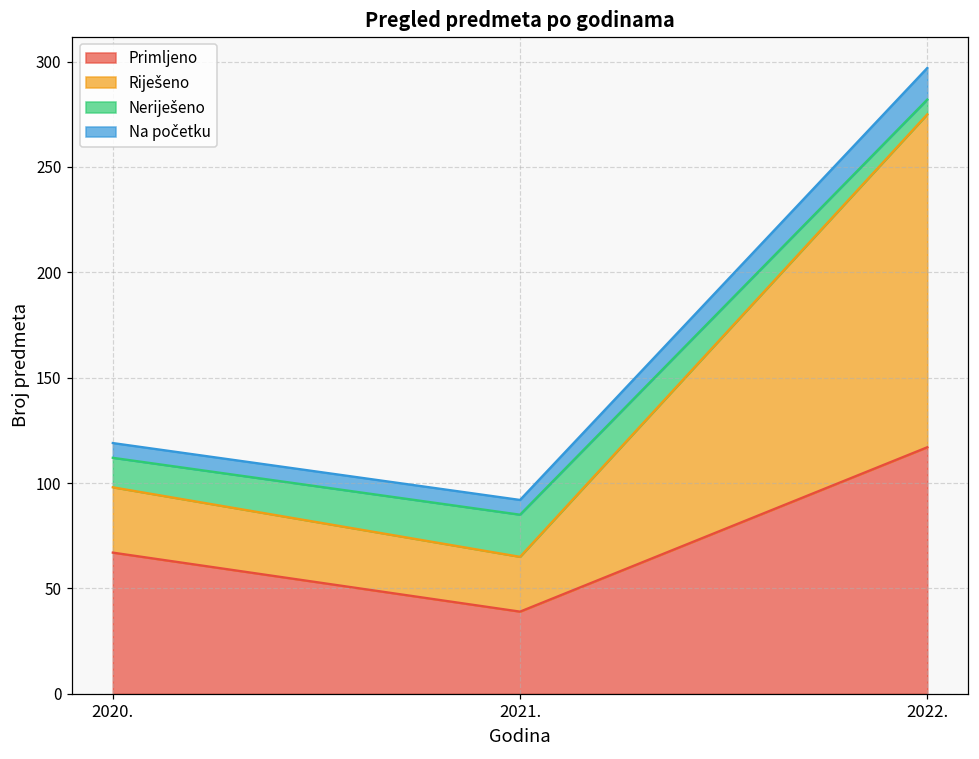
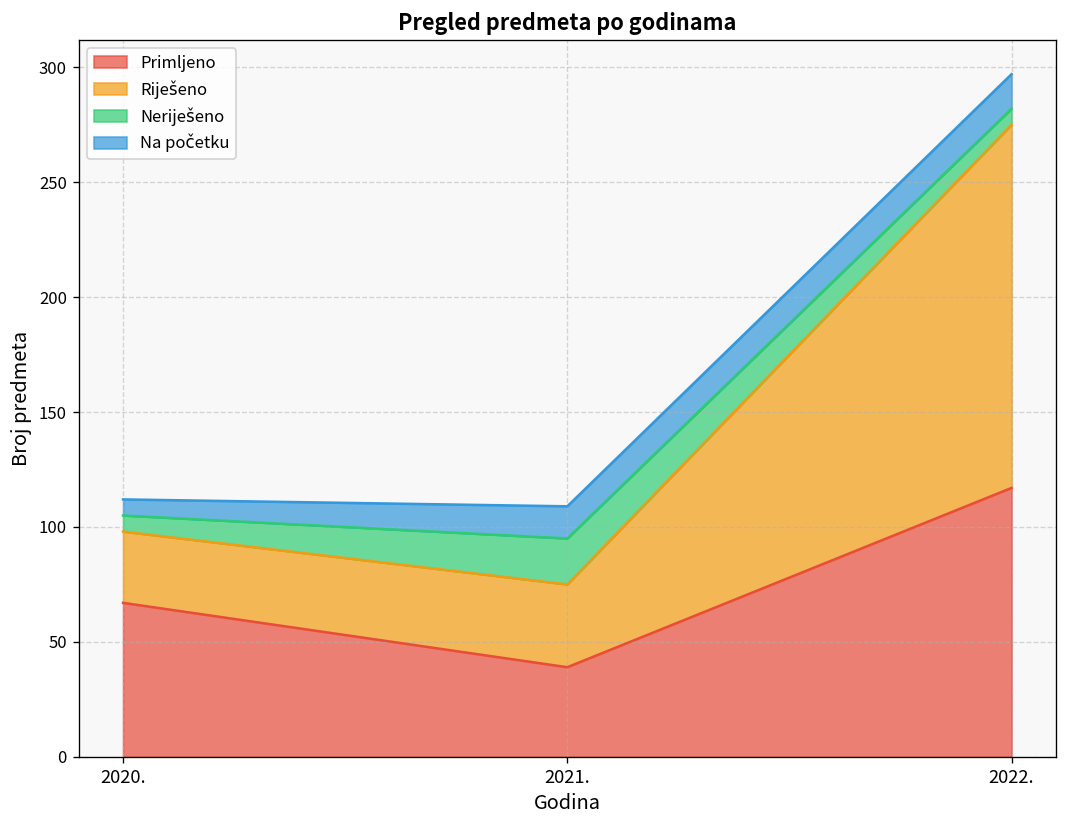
Neriješeno, 2020.: 14 -> 7
Riješeno, 2021.: 26 -> 36
Na početku, 2021.: 7 -> 14
